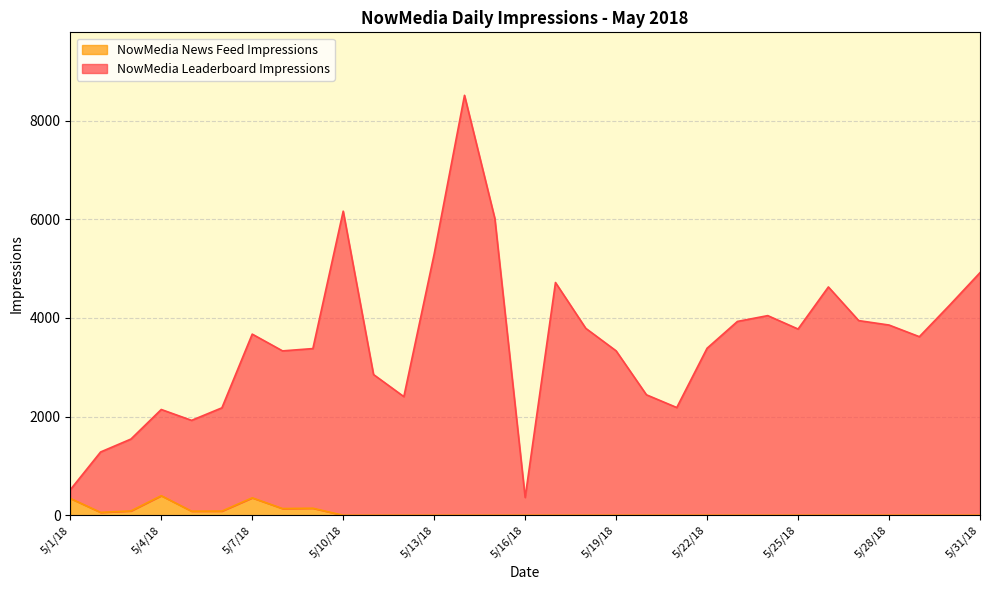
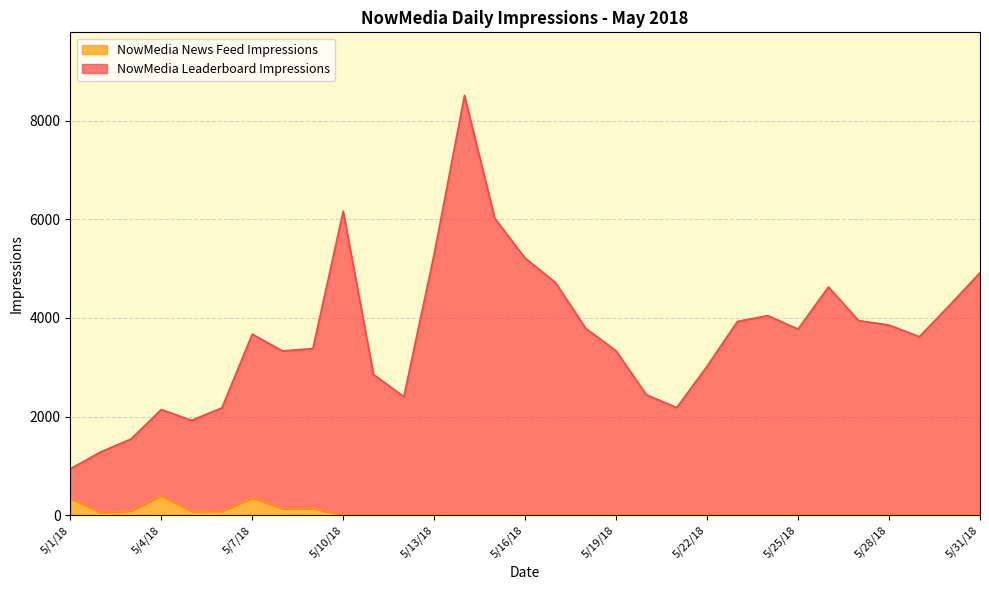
NowMedia Leaderboard Impressions, 5/1/18: 200 -> 600
NowMedia Leaderboard Impressions, 5/16/18: 400 -> 5200
NowMedia Leaderboard Impressions, 5/22/18: 3400 -> 3000
